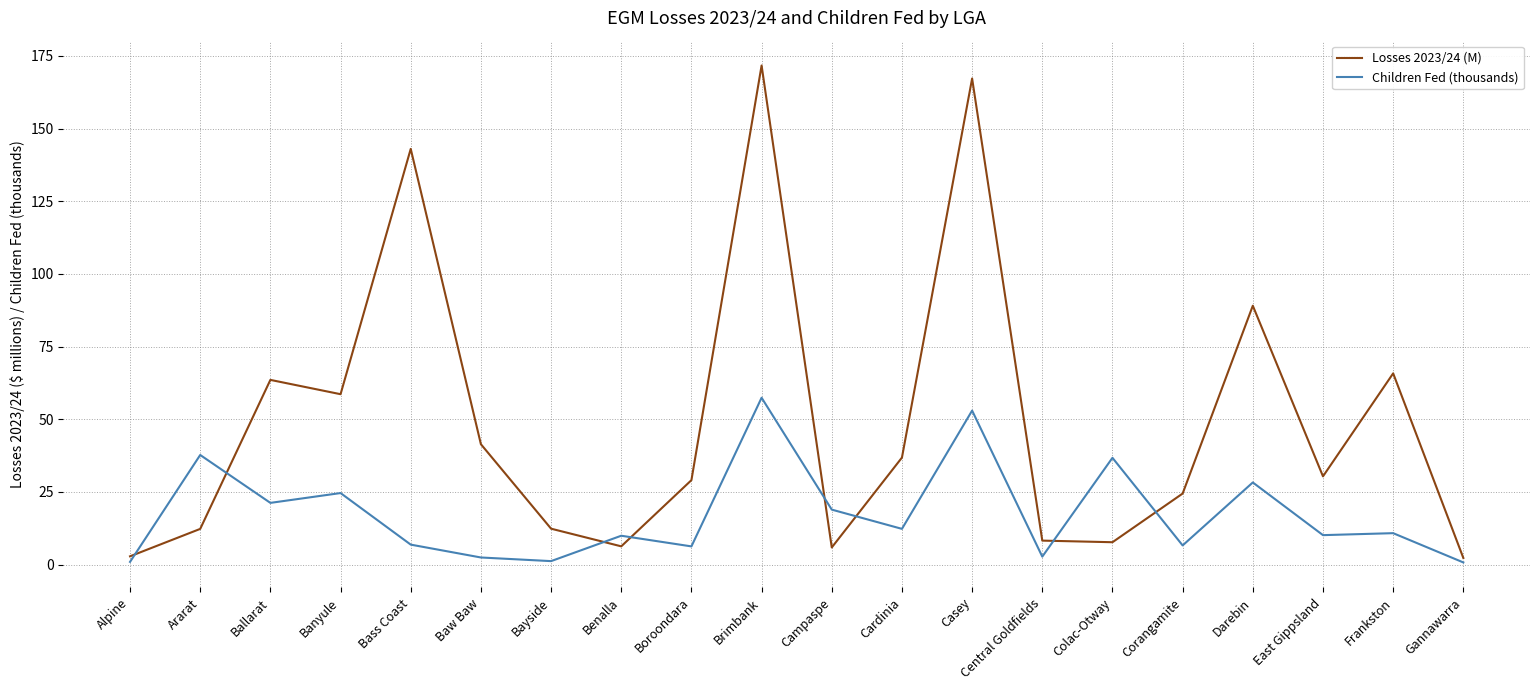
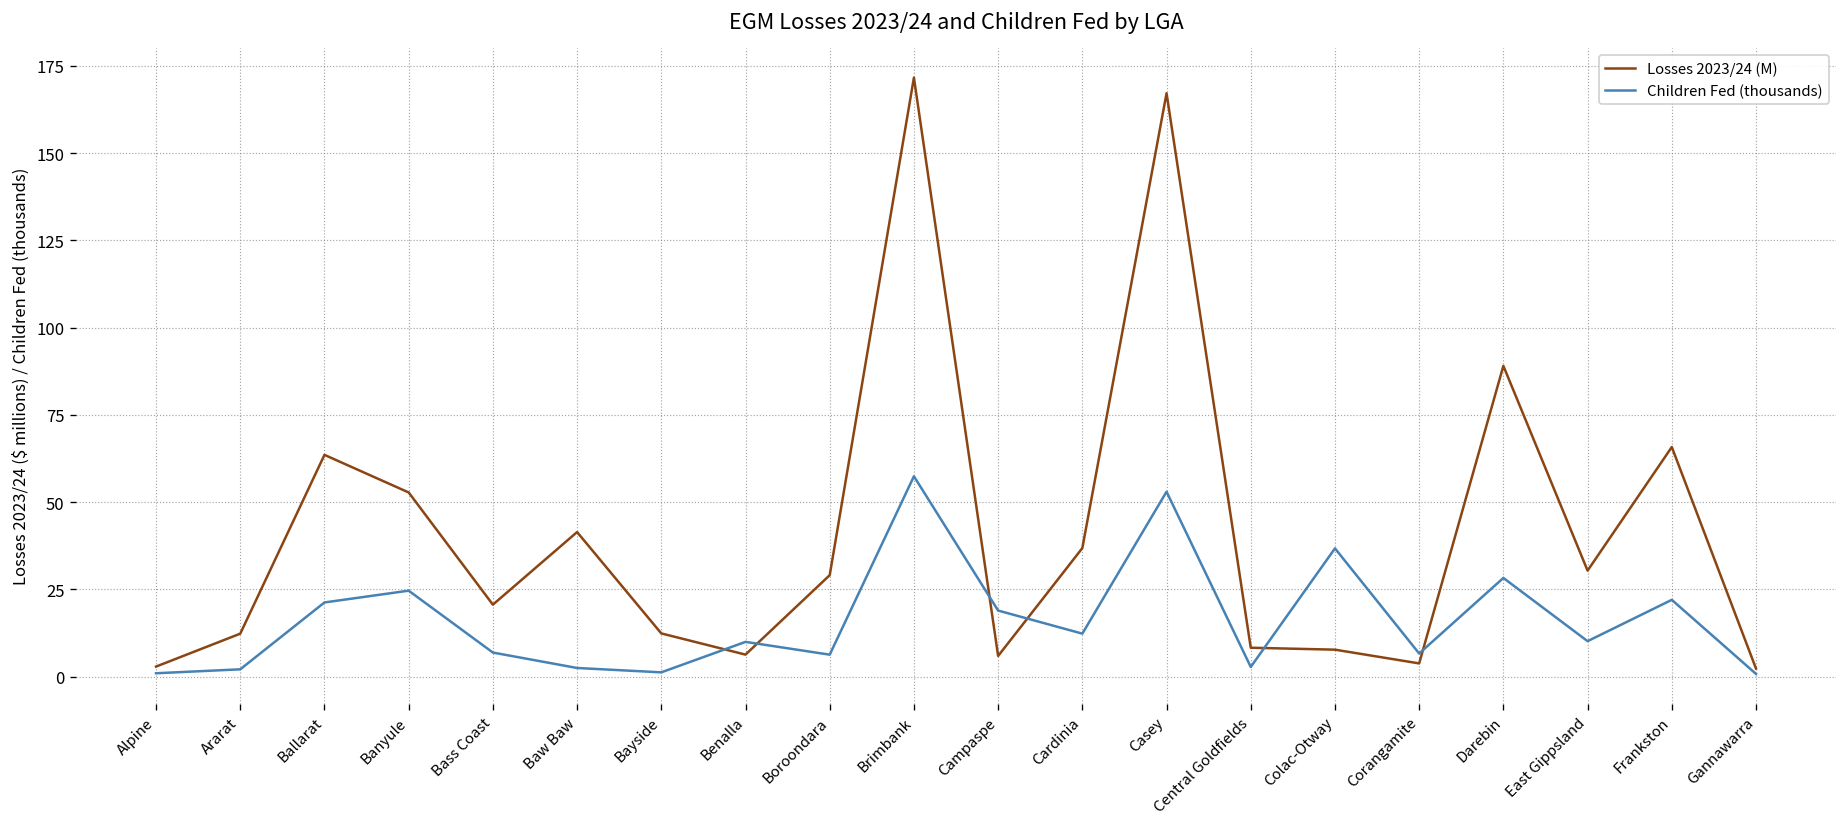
Children Fed (thousands), Ararat: 38 -> 2
Losses 2023/24 (M), Banyule: 59 -> 53
Losses 2023/24 (M), Bass Coast: 143 -> 21
Losses 2023/24 (M), Corangamite: 24 -> 4
Children Fed (thousands), Frankston: 11 -> 22
